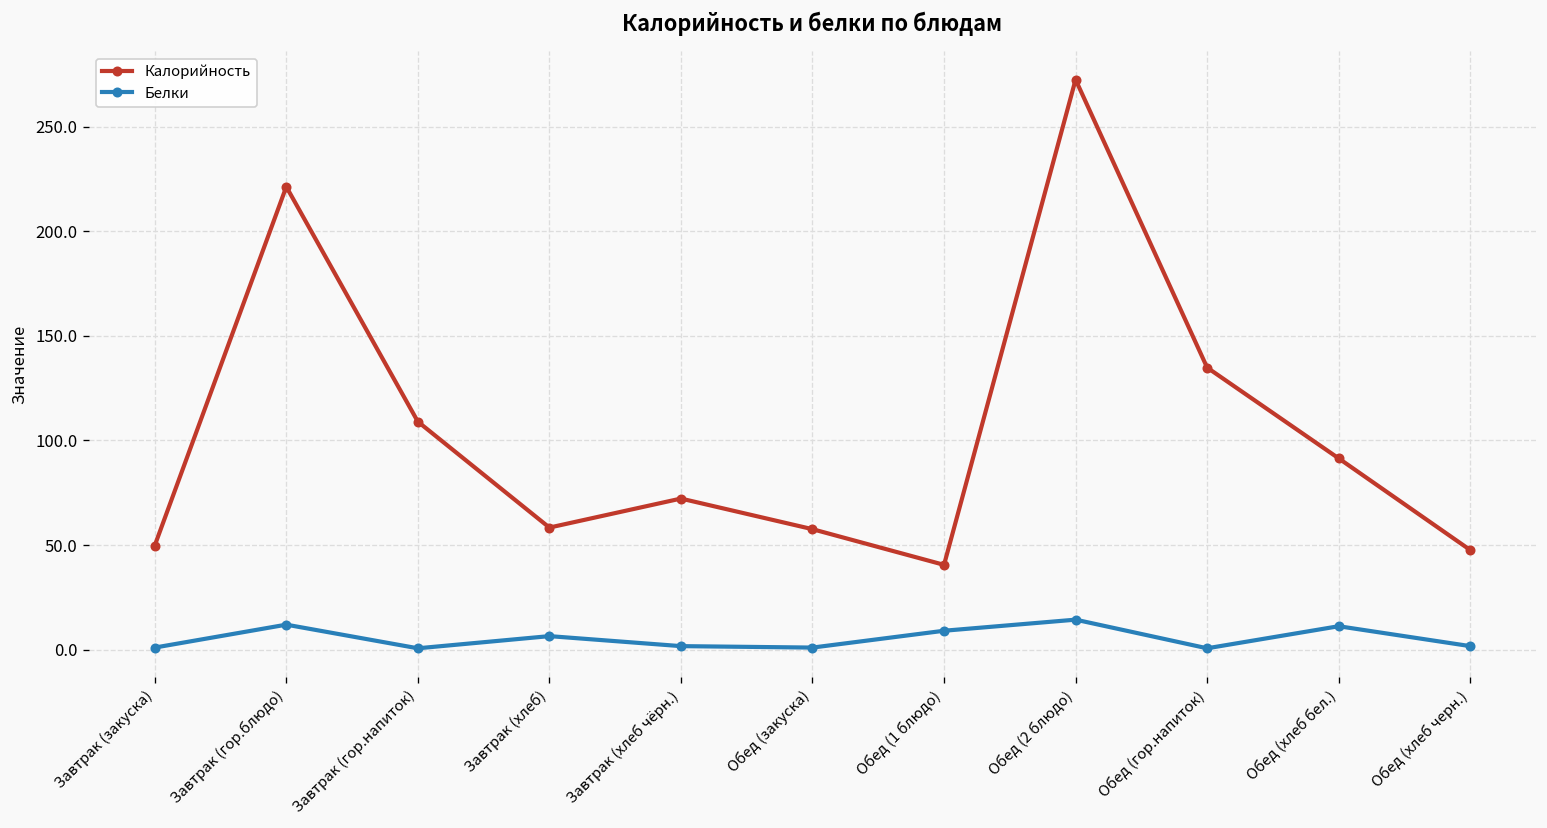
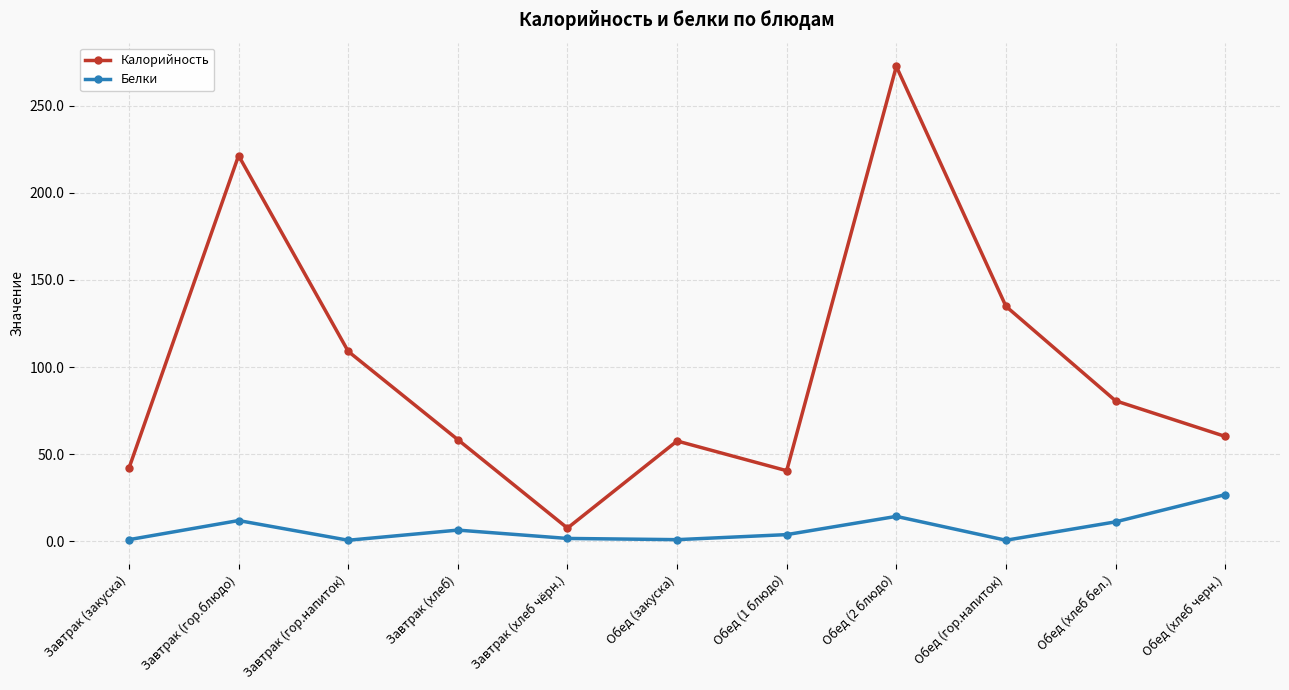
Калорийность, Завтрак (закуска): 50 -> 42
Калорийность, Завтрак (хлеб чёрн.): 72 -> 8
Белки, Обед (1 блюдо): 9 -> 4
Калорийность, Обед (хлеб бел.): 91 -> 81
Калорийность, Обед (хлеб черн.): 48 -> 60
Белки, Обед (хлеб черн.): 2 -> 27
